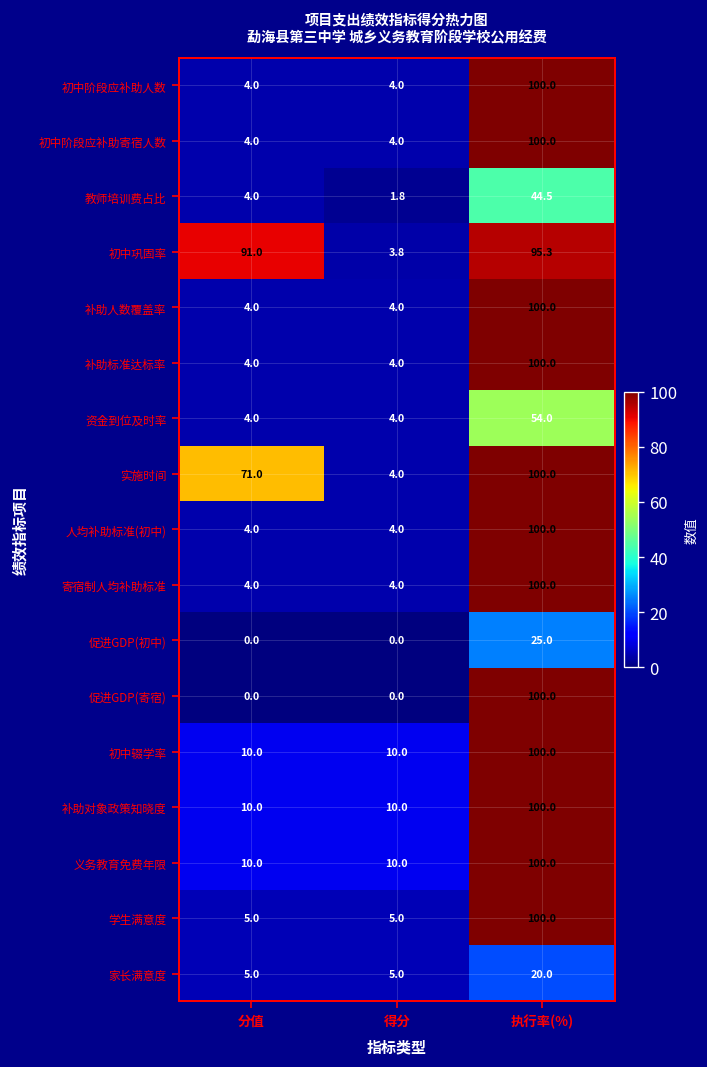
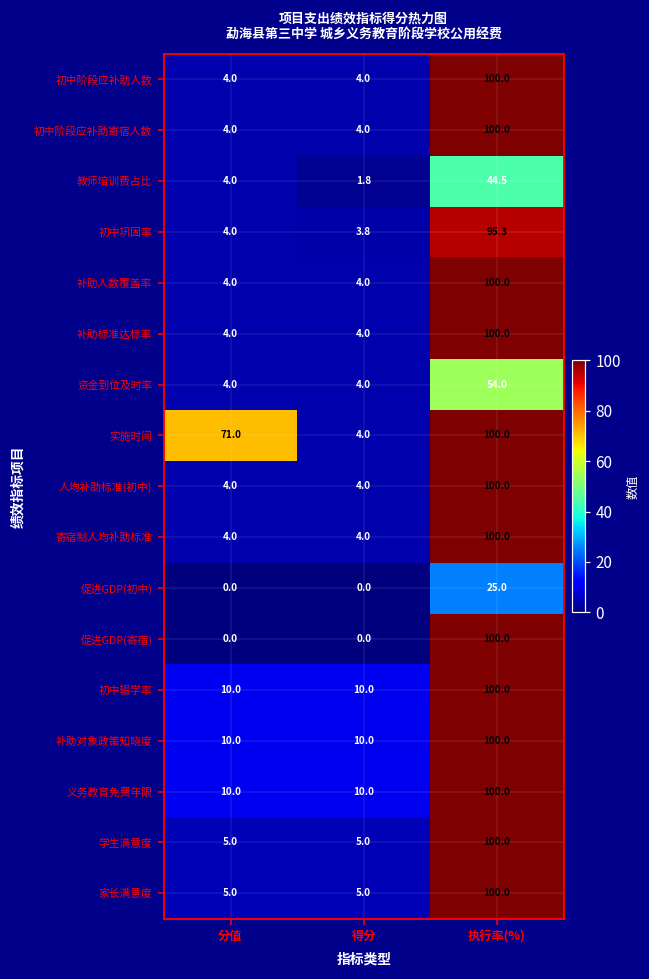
初中巩固率, 分值: 91.0 -> 4.0
家长满意度, 执行率(%): 20.0 -> 100.0
